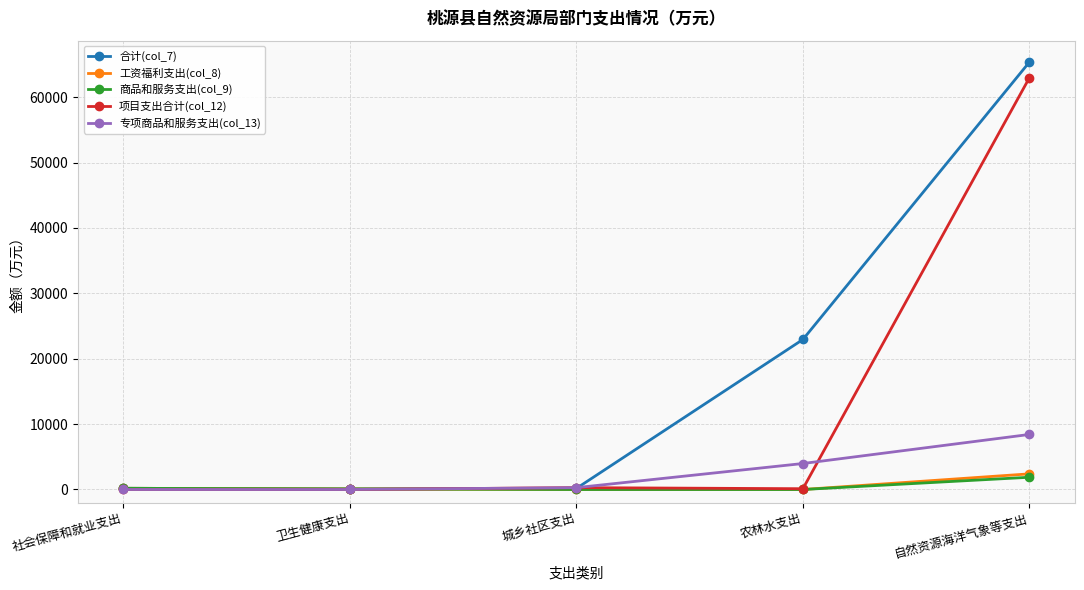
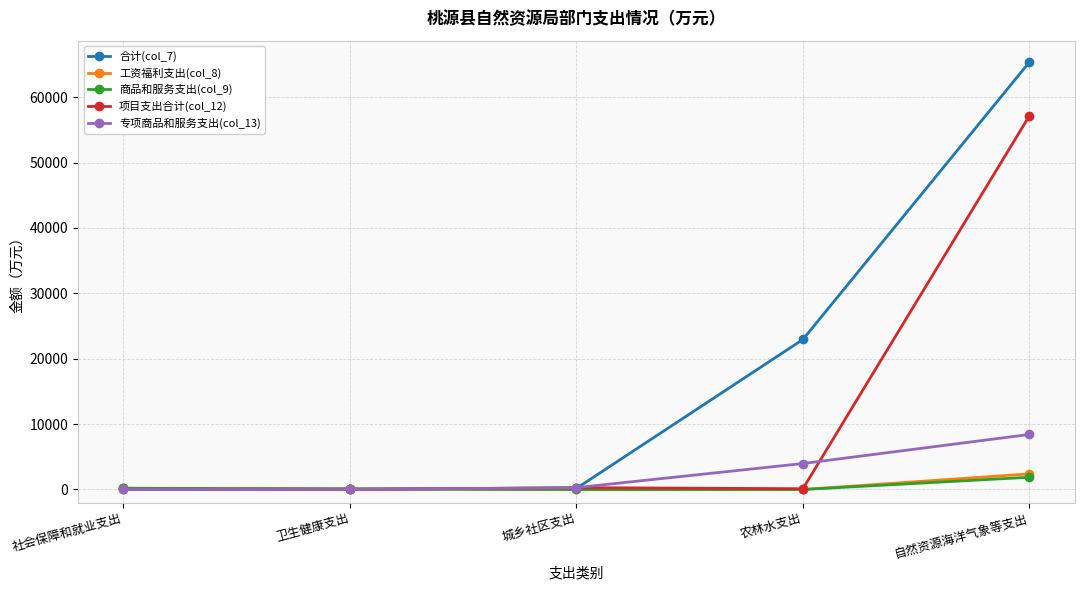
项目支出合计(col_12), 自然资源海洋气象等支出: 63000 -> 57000
